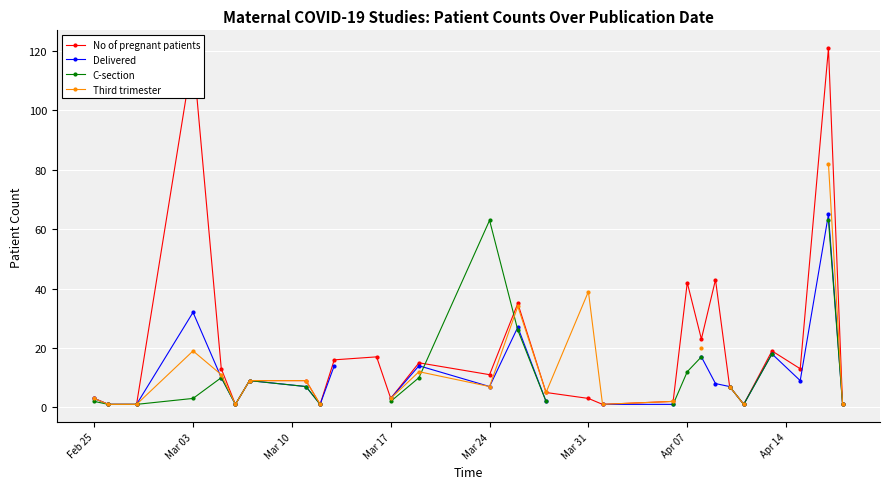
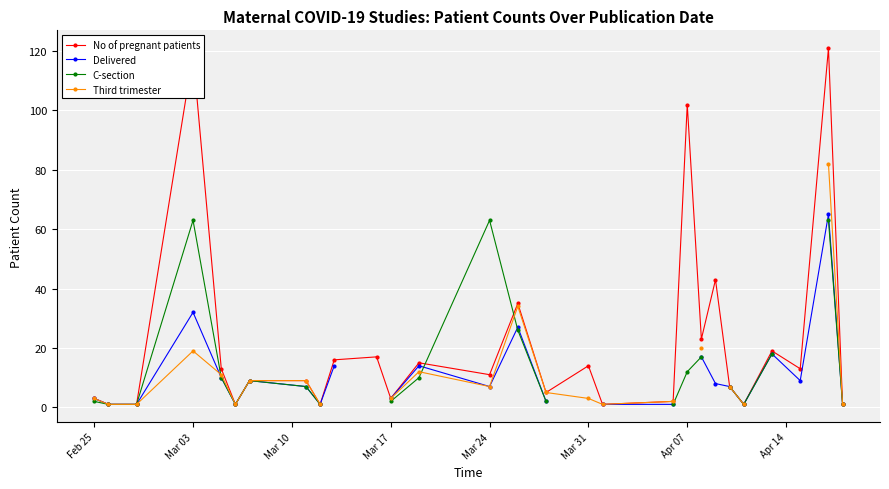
C-section, Mar 03: 3 -> 63
No of pregnant patients, Mar 31: 3 -> 14
Third trimester, Mar 31: 39 -> 3
No of pregnant patients, Apr 07: 42 -> 102
